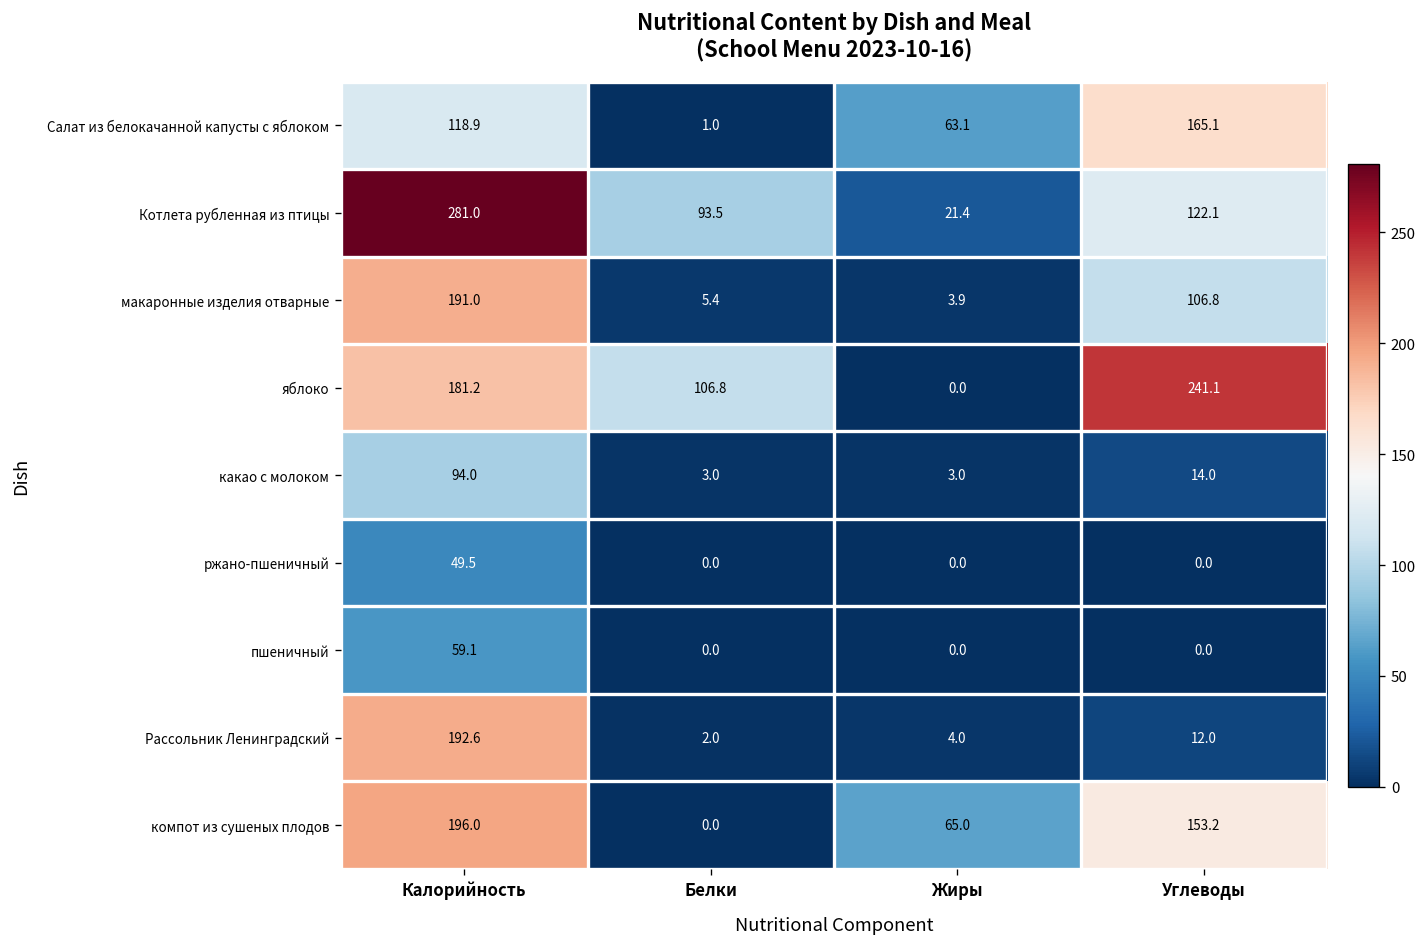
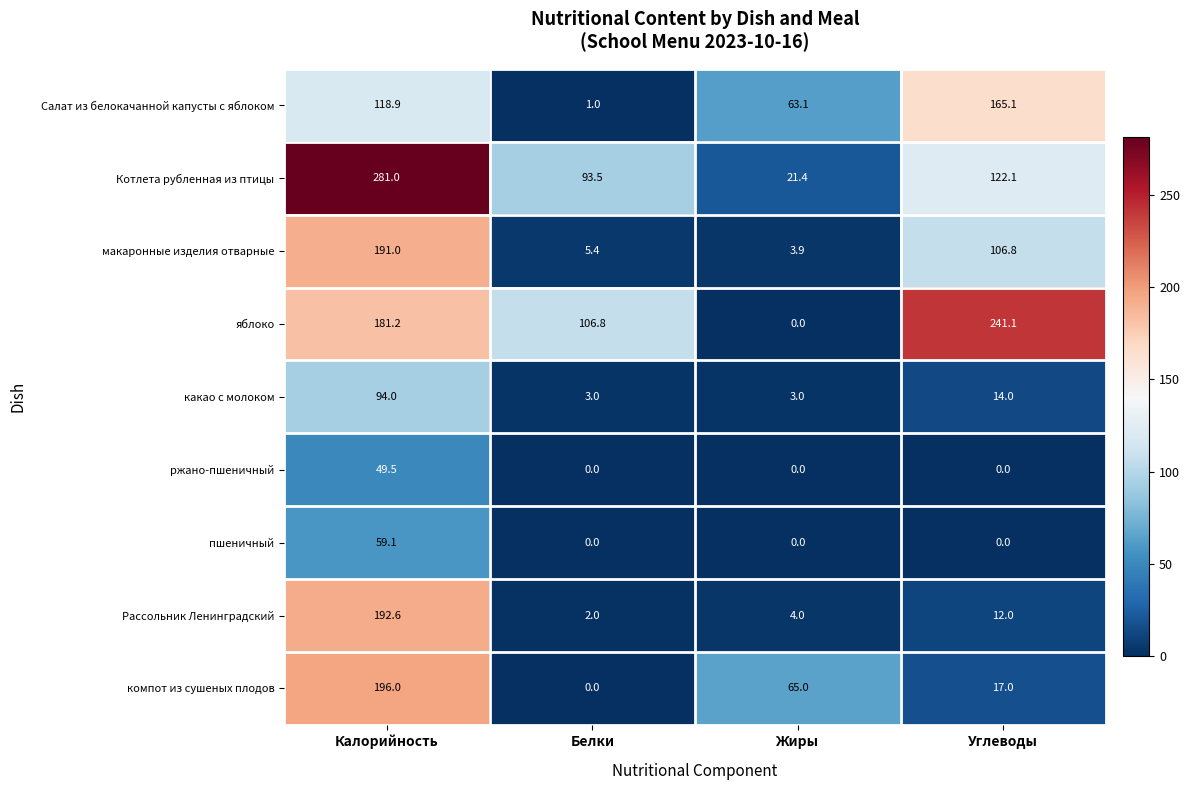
компот из сушеных плодов, Углеводы: 153.2 -> 17.0
